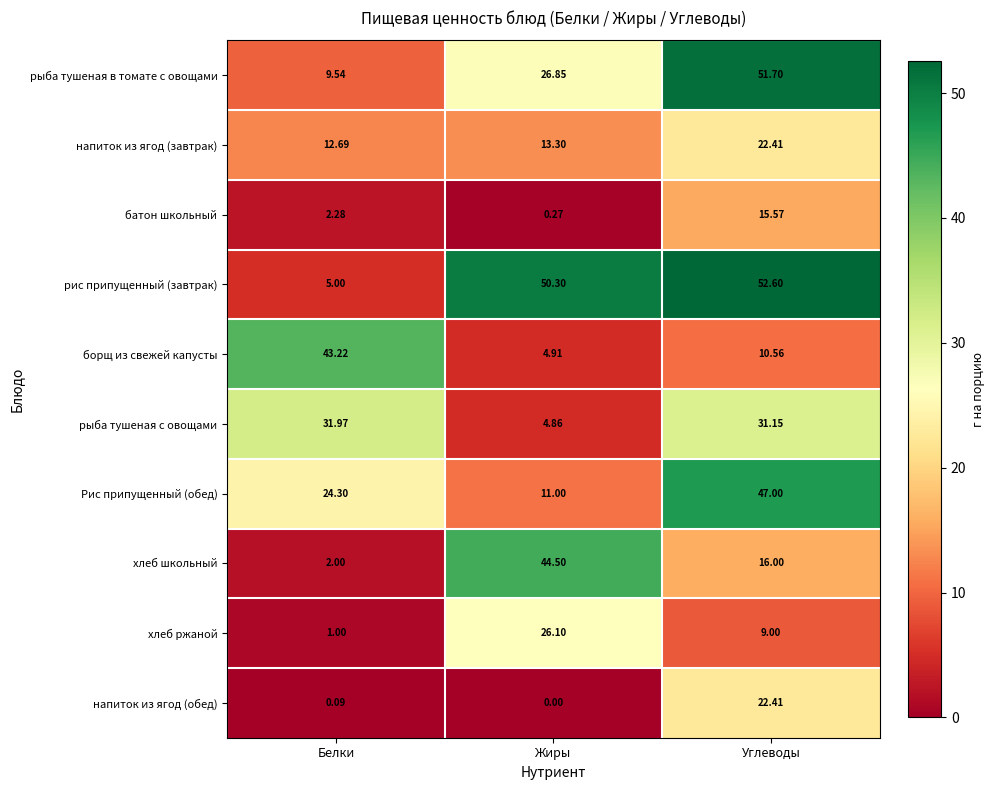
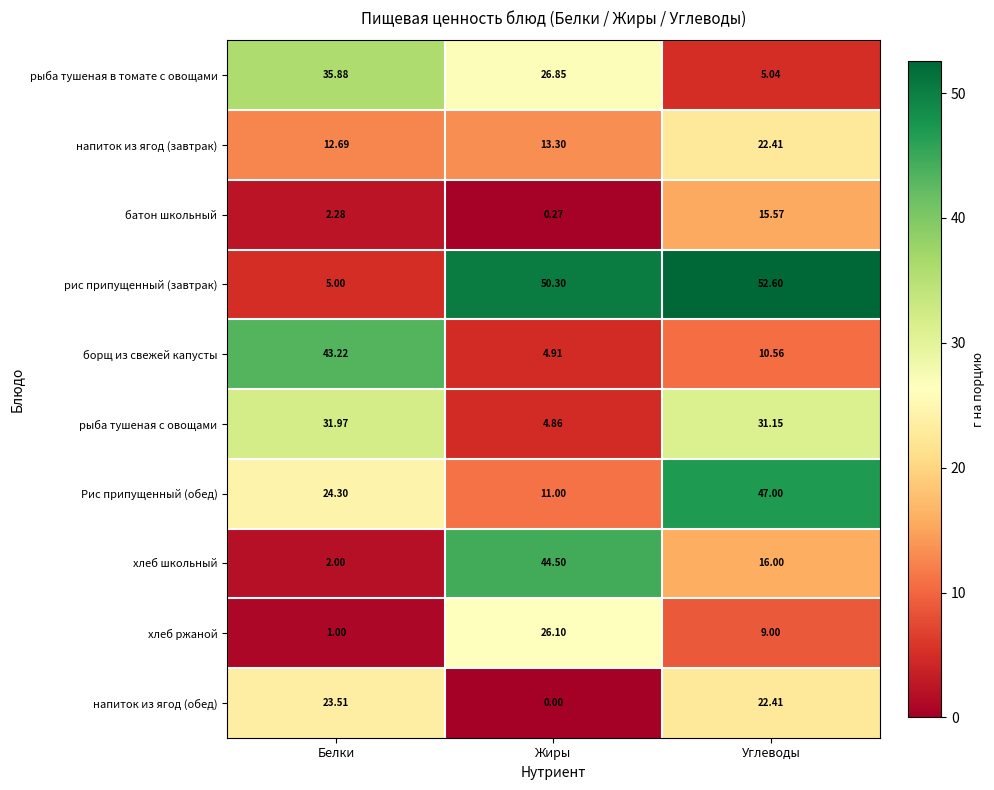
рыба тушеная в томате с овощами, Белки: 9.54 -> 35.88
рыба тушеная в томате с овощами, Углеводы: 51.70 -> 5.04
напиток из ягод (обед), Белки: 0.09 -> 23.51
